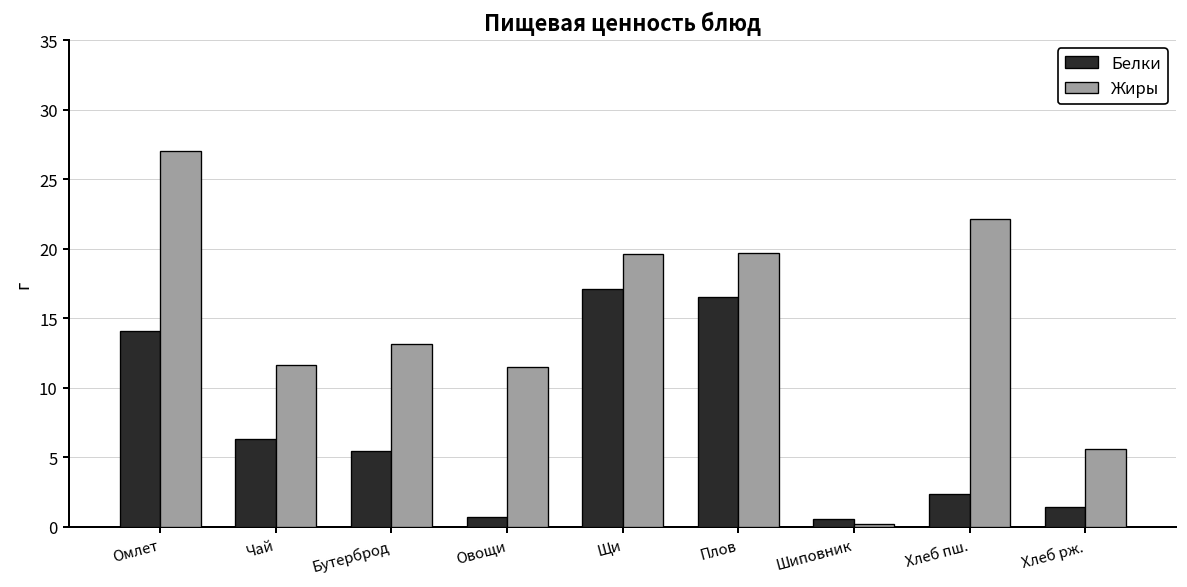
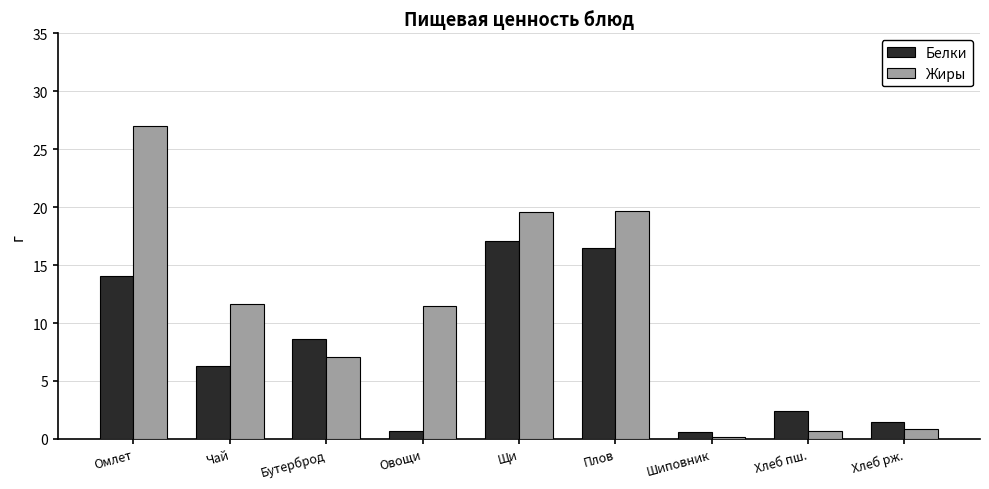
Белки, Бутерброд: 5.5 -> 8.6
Жиры, Бутерброд: 13.2 -> 7.0
Жиры, Хлеб пш.: 22.2 -> 0.7
Жиры, Хлеб рж.: 5.6 -> 0.9
